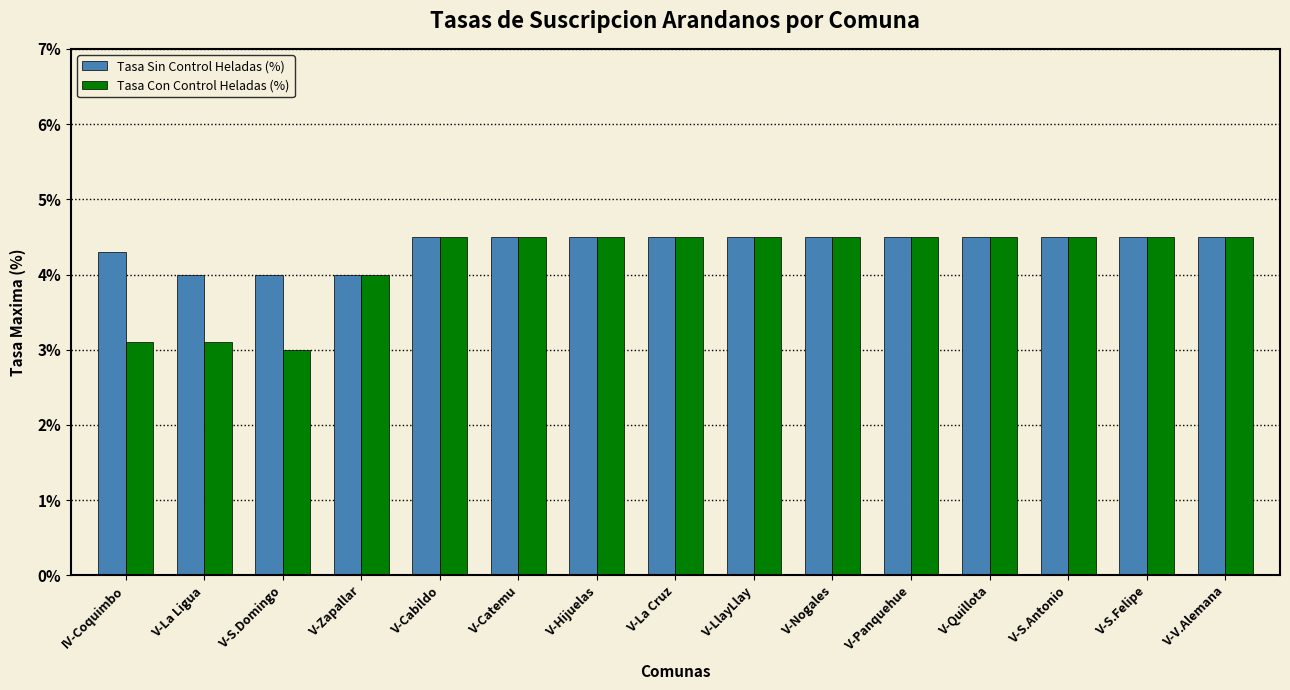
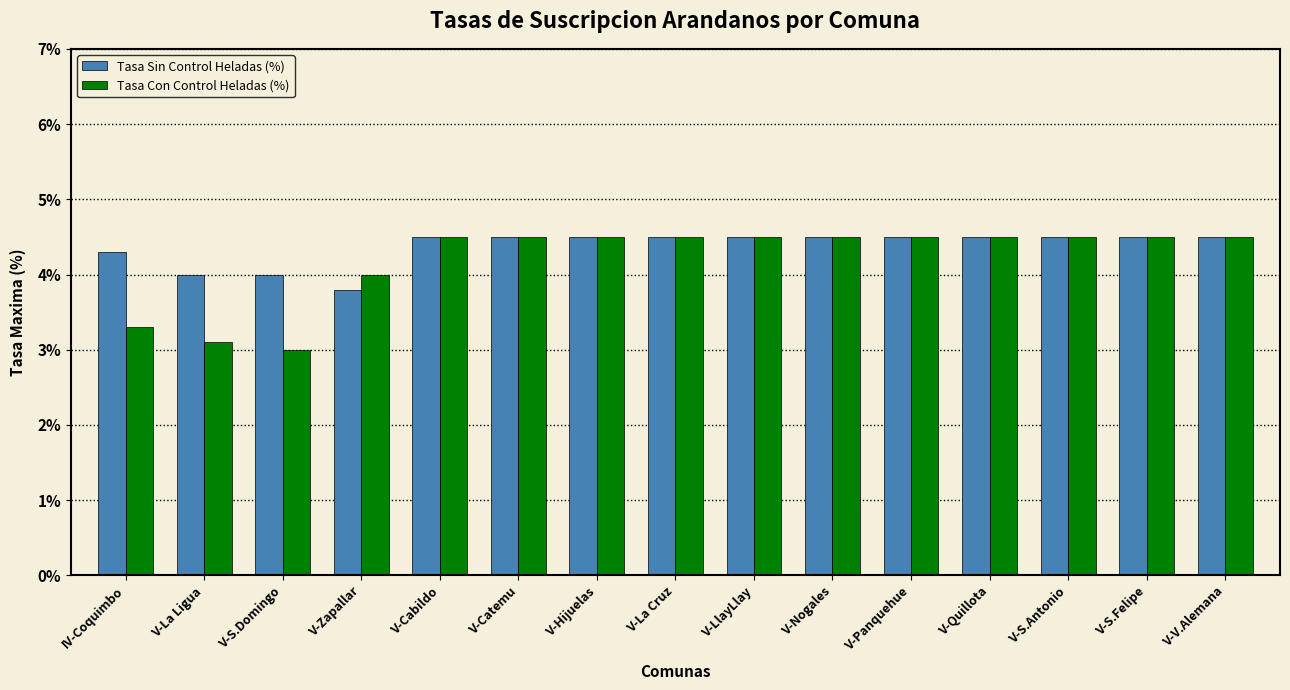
Tasa Con Control Heladas (%), IV-Coquimbo: 3.1% -> 3.3%
Tasa Sin Control Heladas (%), V-Zapallar: 4.0% -> 3.8%
